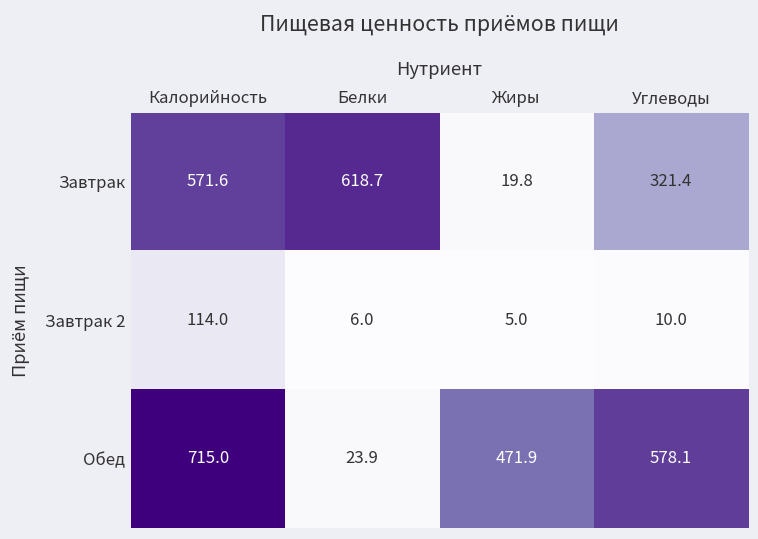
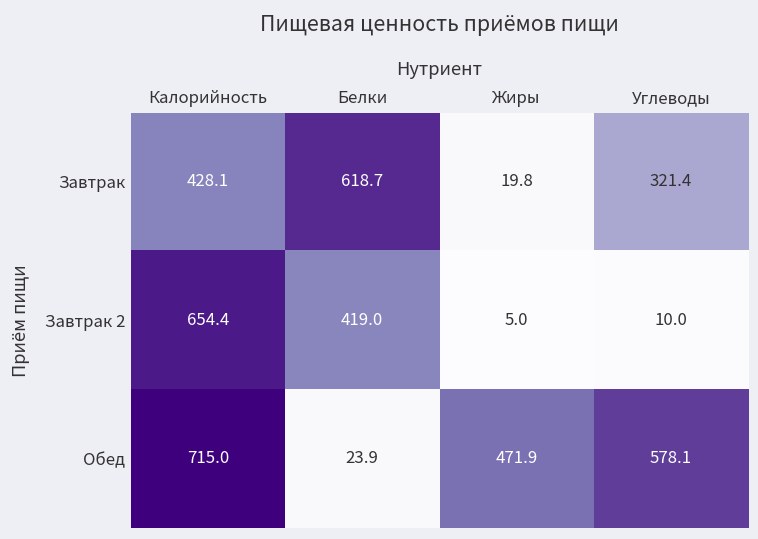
Завтрак, Калорийность: 571.6 -> 428.1
Завтрак 2, Калорийность: 114.0 -> 654.4
Завтрак 2, Белки: 6.0 -> 419.0
